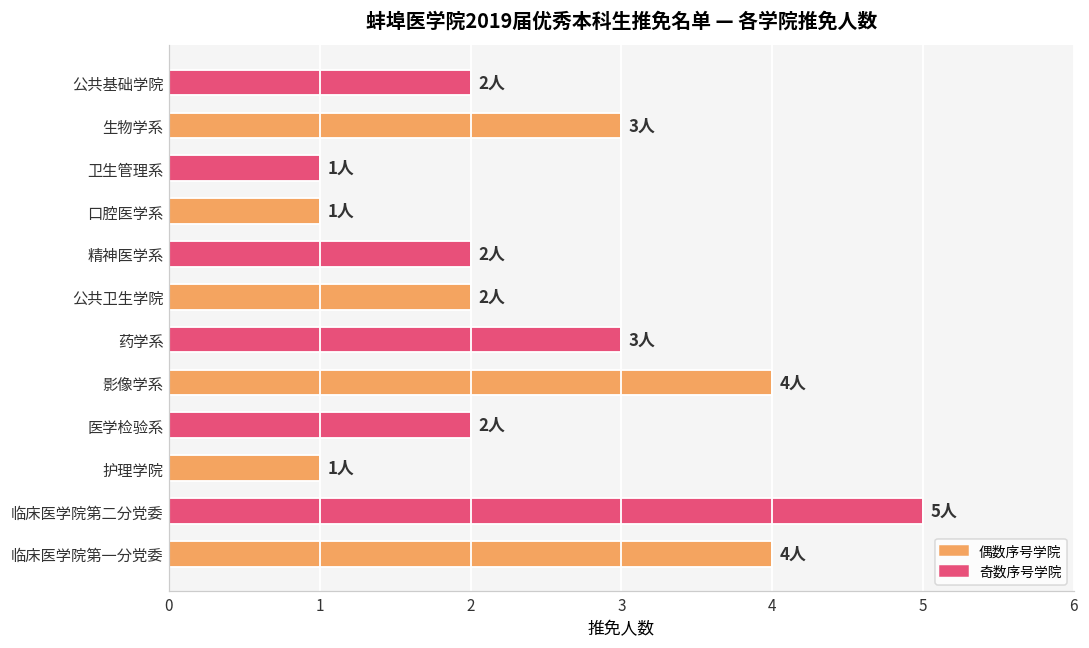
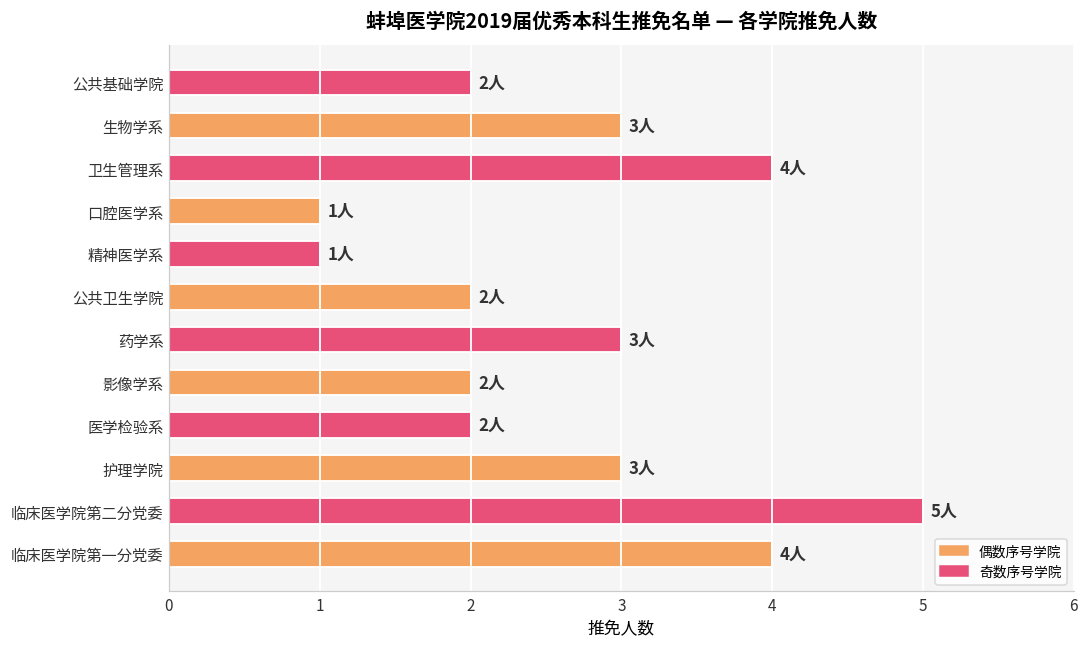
卫生管理系: 1人 -> 4人
精神医学系: 2人 -> 1人
影像学系: 4人 -> 2人
护理学院: 1人 -> 3人
